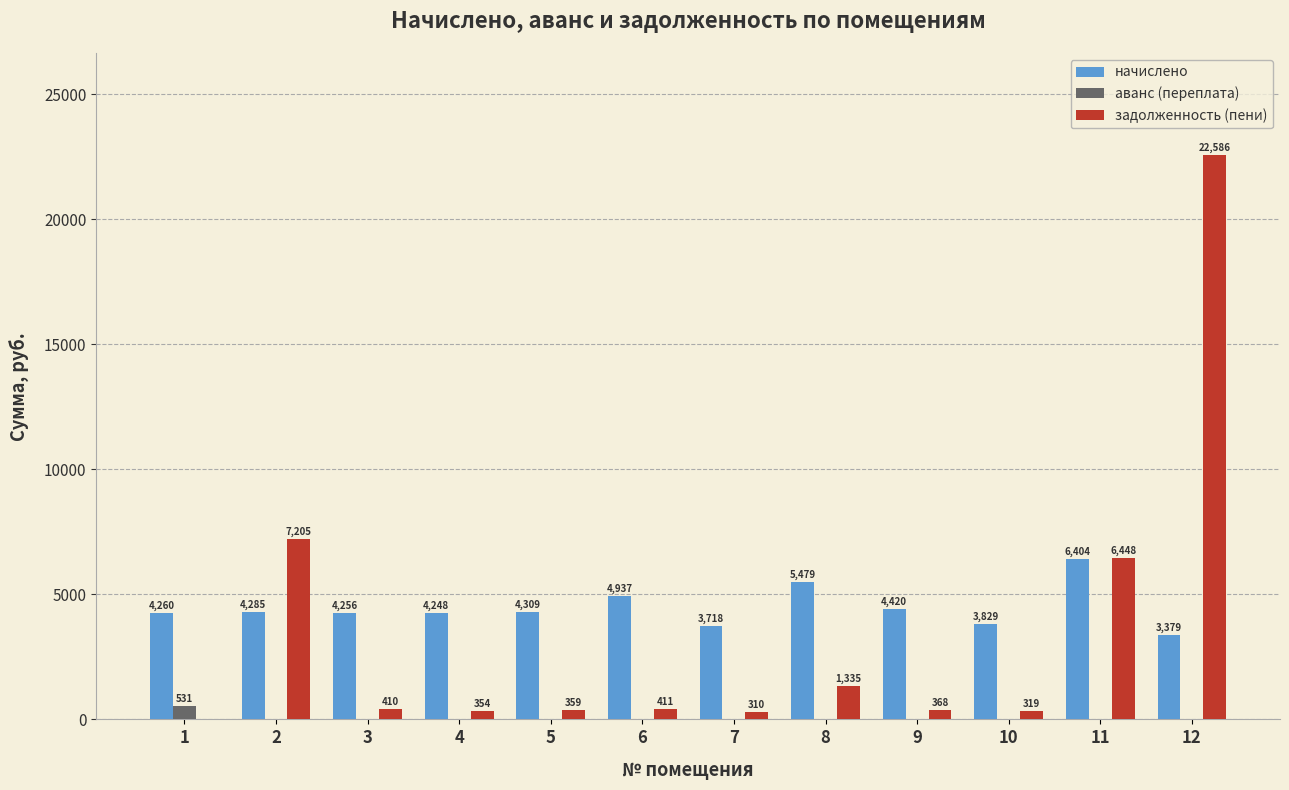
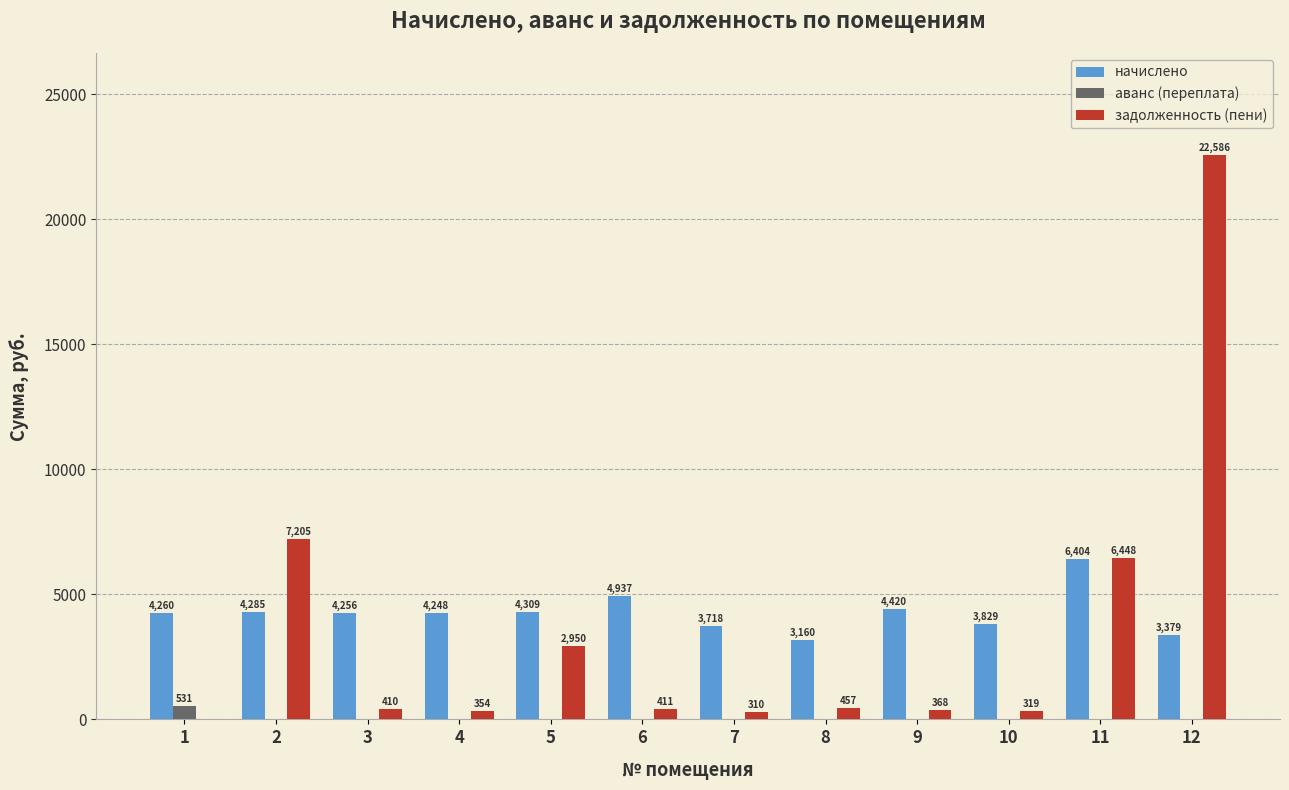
задолженность (пени), 5: 359 -> 2,950
начислено, 8: 5,479 -> 3,160
задолженность (пени), 8: 1,335 -> 457
